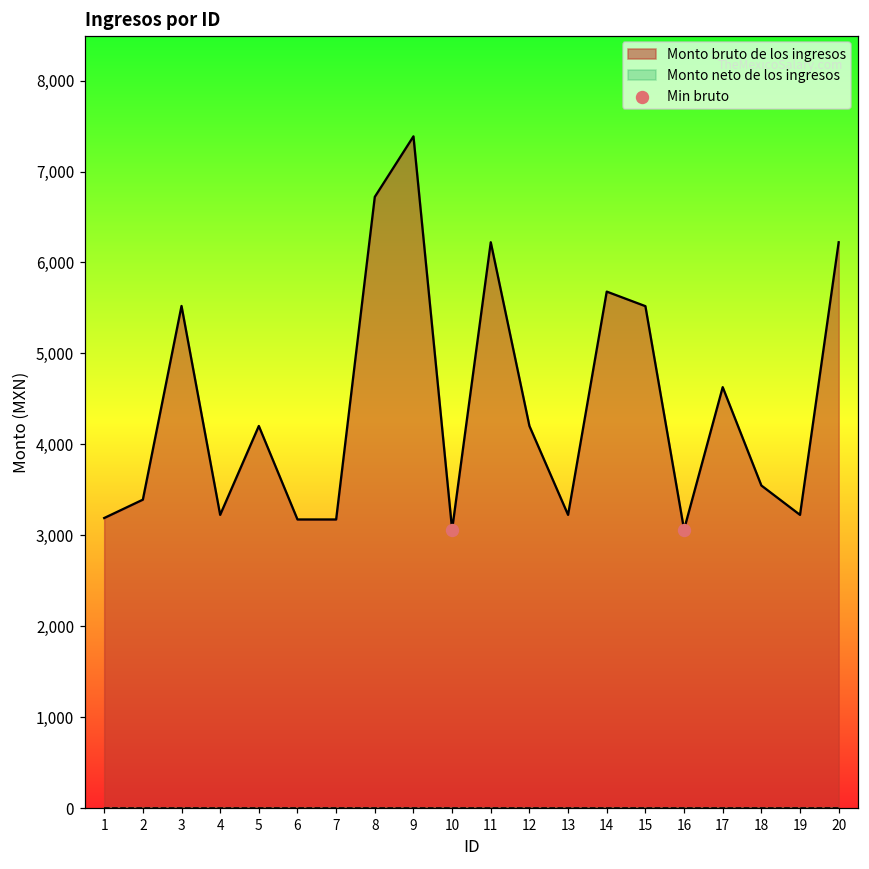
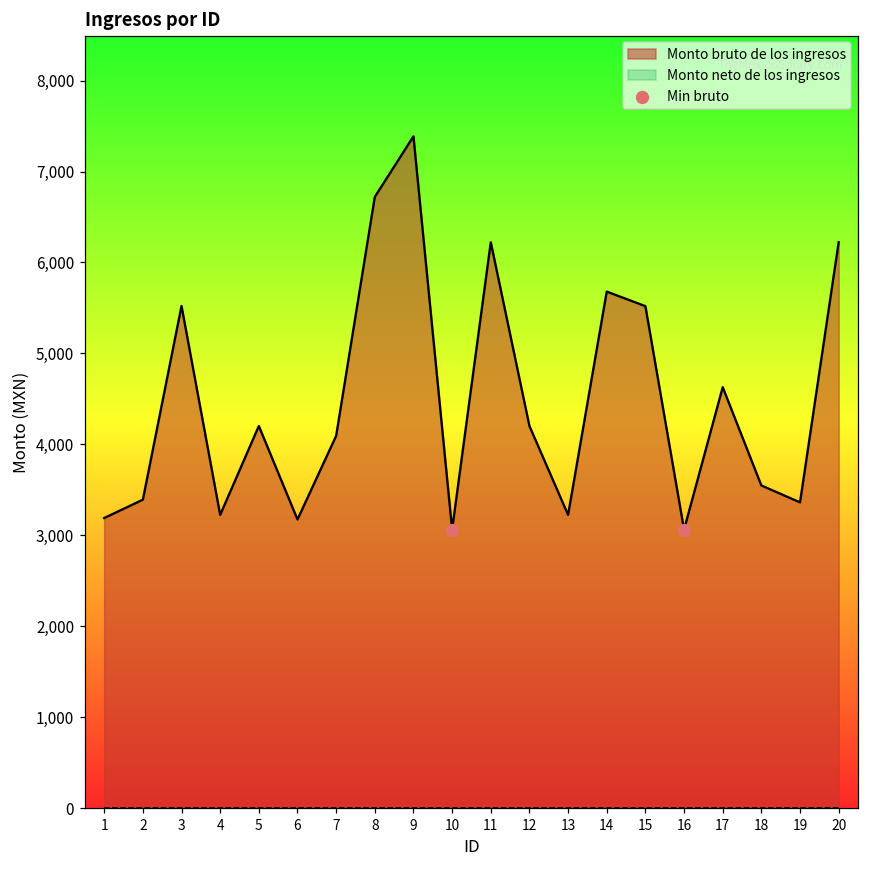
Monto bruto de los ingresos, 7: 3,200 -> 4,100
Monto bruto de los ingresos, 19: 3,200 -> 3,400
